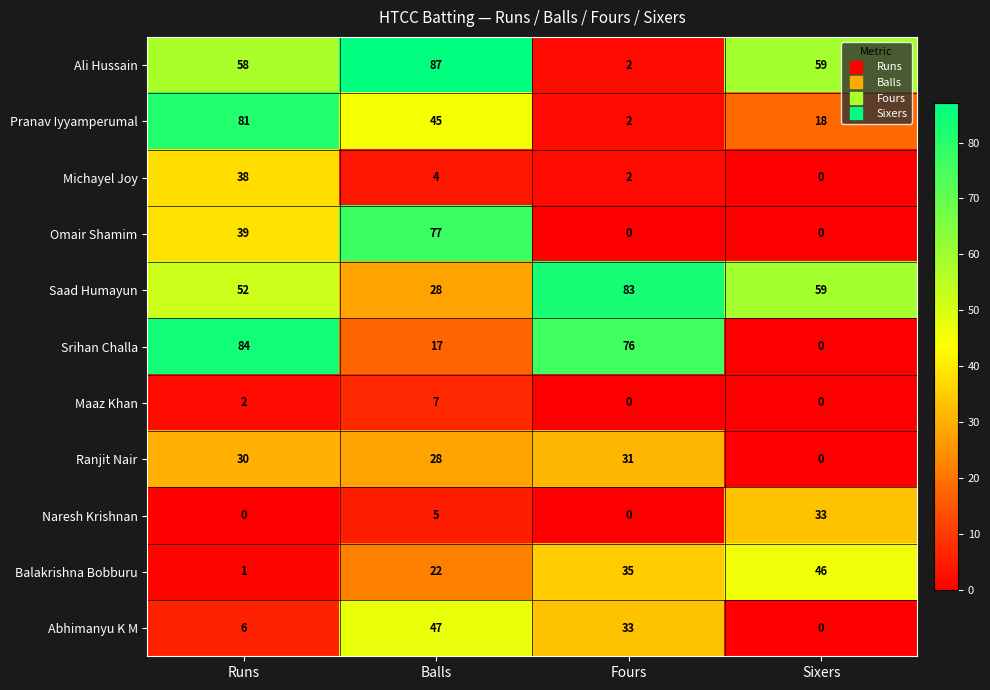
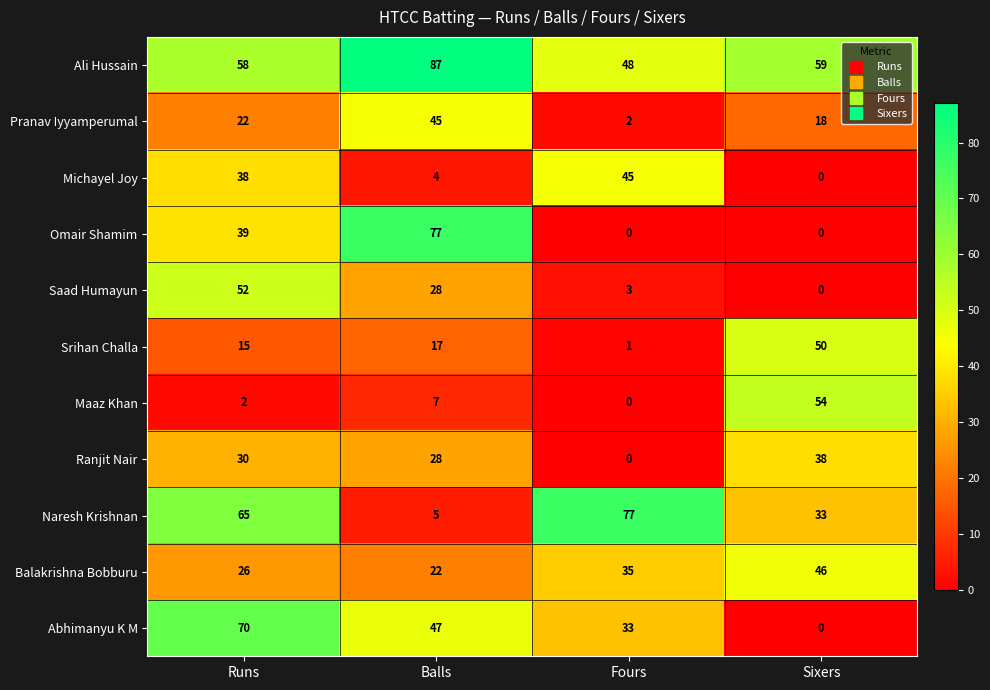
Ali Hussain, Fours: 2 -> 48
Pranav Iyyamperumal, Runs: 81 -> 22
Michayel Joy, Fours: 2 -> 45
Saad Humayun, Fours: 83 -> 3
Saad Humayun, Sixers: 59 -> 0
Srihan Challa, Runs: 84 -> 15
Srihan Challa, Fours: 76 -> 1
Srihan Challa, Sixers: 0 -> 50
Maaz Khan, Sixers: 0 -> 54
Ranjit Nair, Fours: 31 -> 0
Ranjit Nair, Sixers: 0 -> 38
Naresh Krishnan, Runs: 0 -> 65
Naresh Krishnan, Fours: 0 -> 77
Balakrishna Bobburu, Runs: 1 -> 26
Abhimanyu K M, Runs: 6 -> 70
